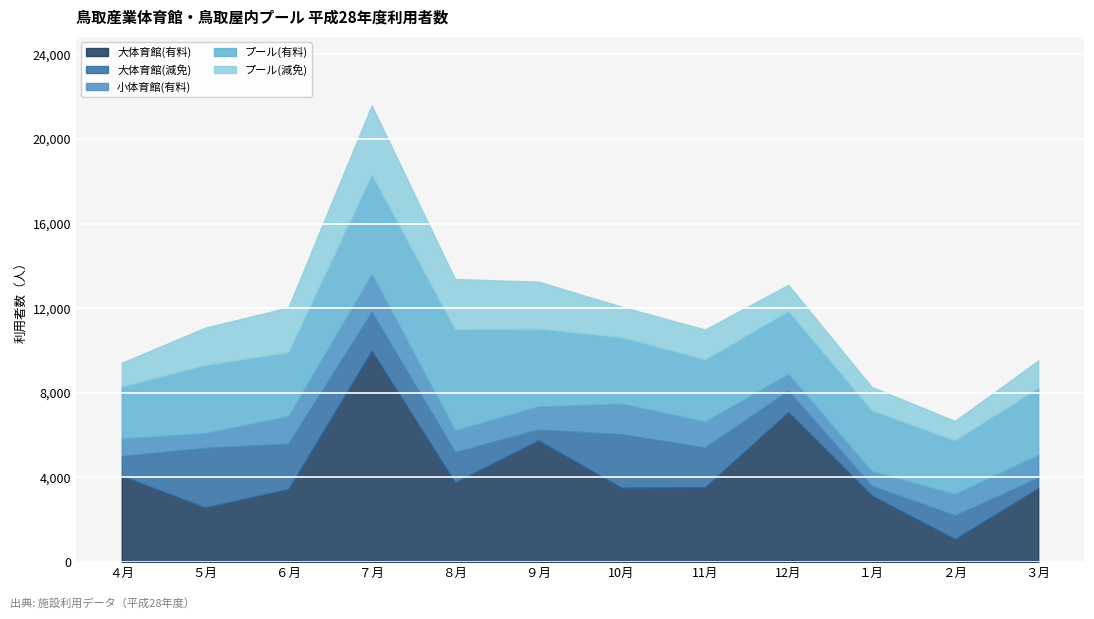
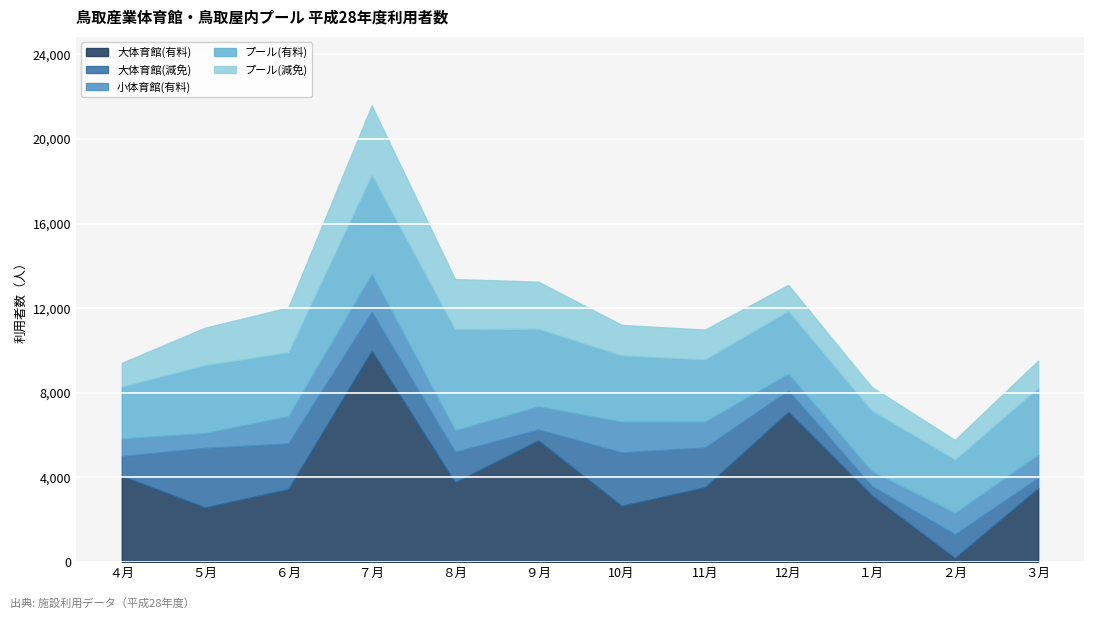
大体育館(有料), 10月: 3,500 -> 2,700
大体育館(有料), ２月: 1,100 -> 200
